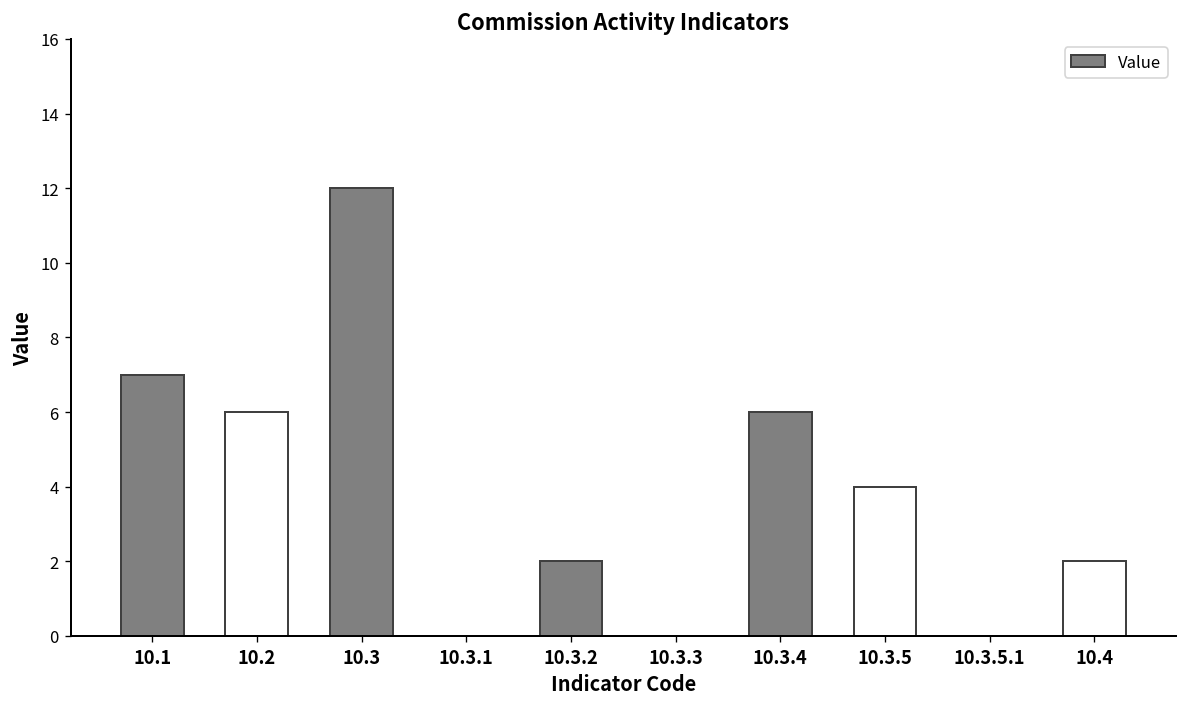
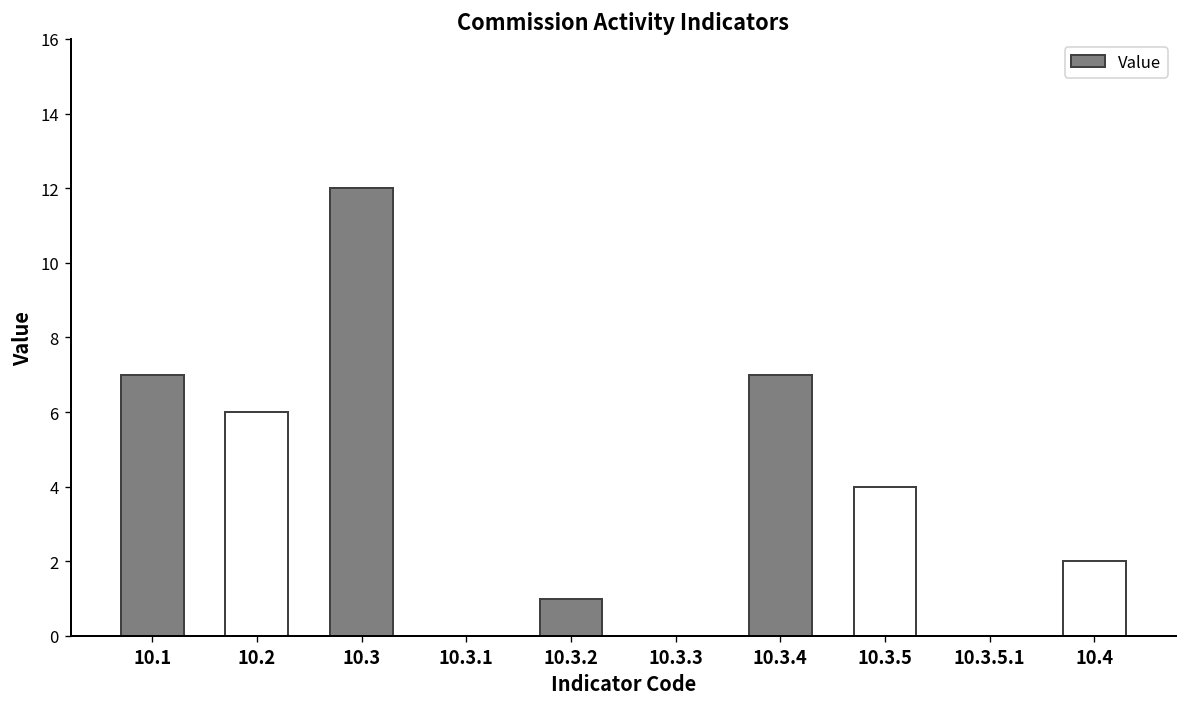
10.3.2: 2 -> 1
10.3.4: 6 -> 7
